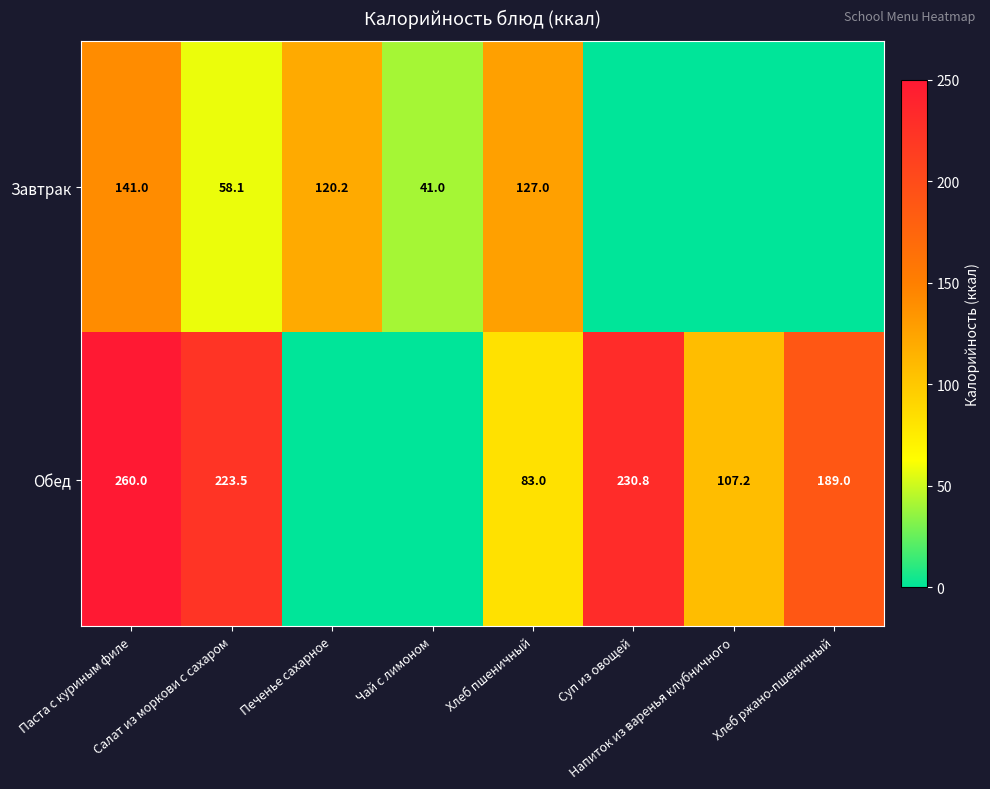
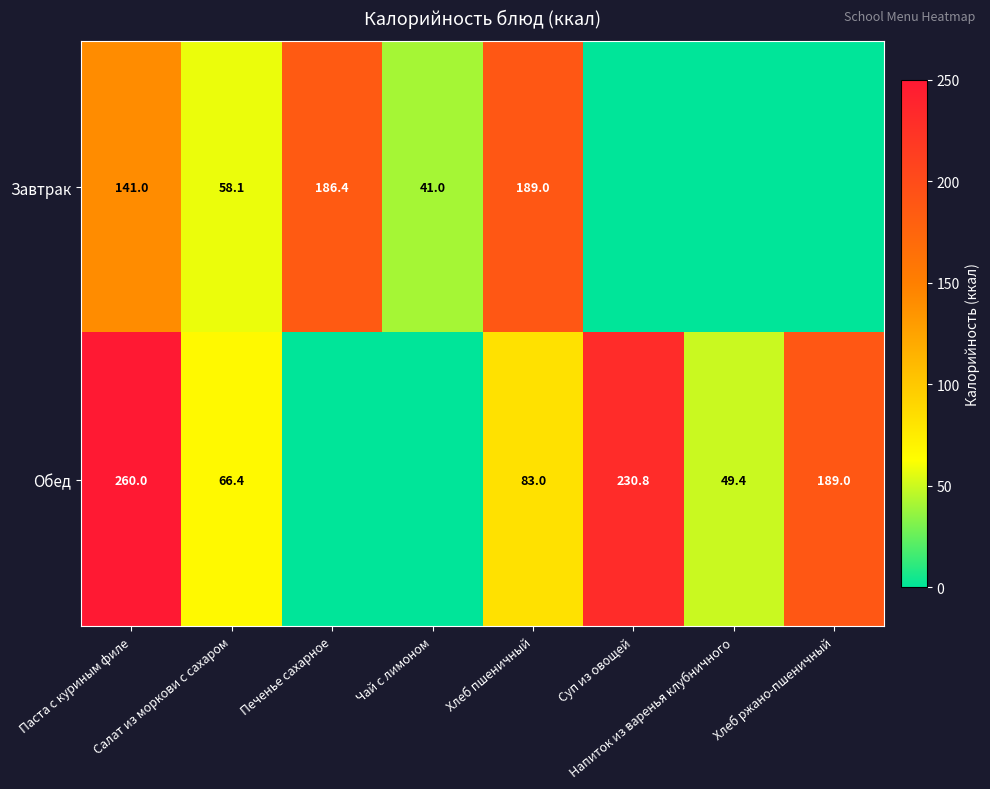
Завтрак, Печенье сахарное: 120.2 -> 186.4
Завтрак, Хлеб пшеничный: 127.0 -> 189.0
Обед, Салат из моркови с сахаром: 223.5 -> 66.4
Обед, Напиток из варенья клубничного: 107.2 -> 49.4
